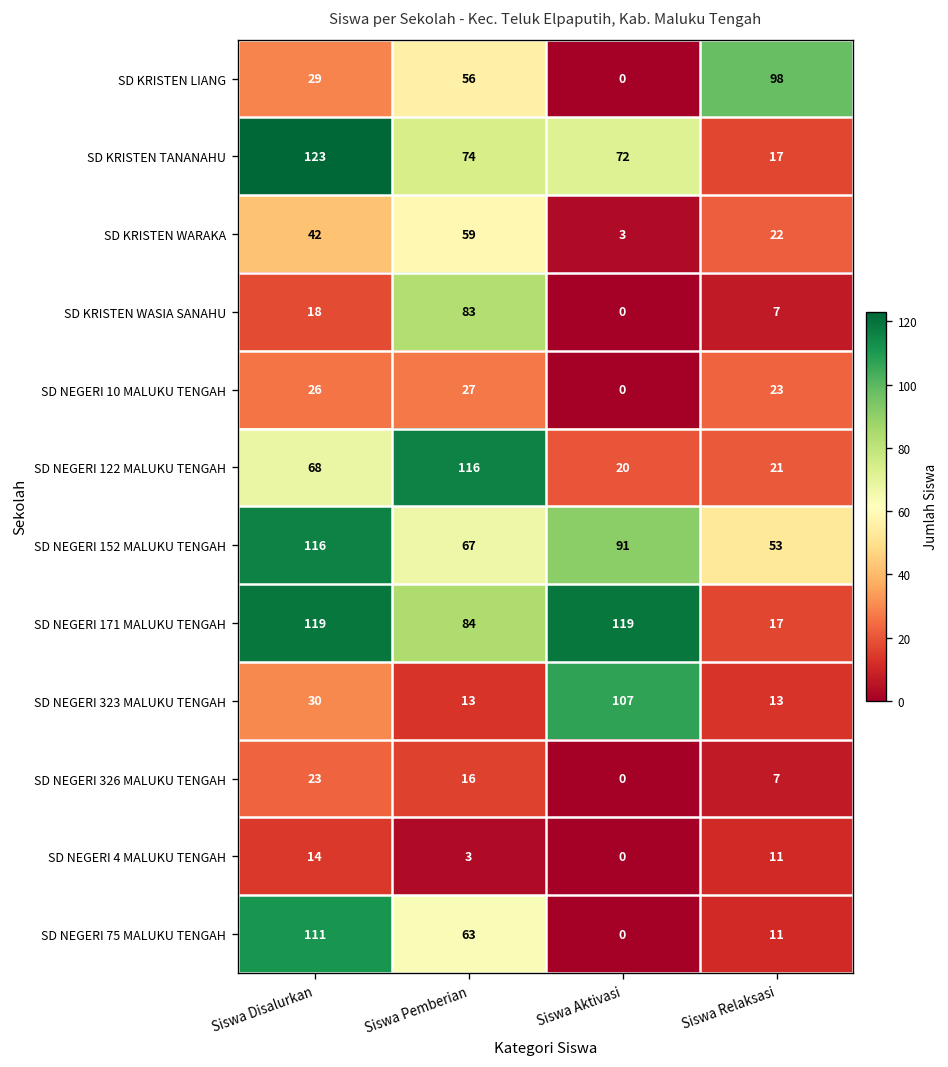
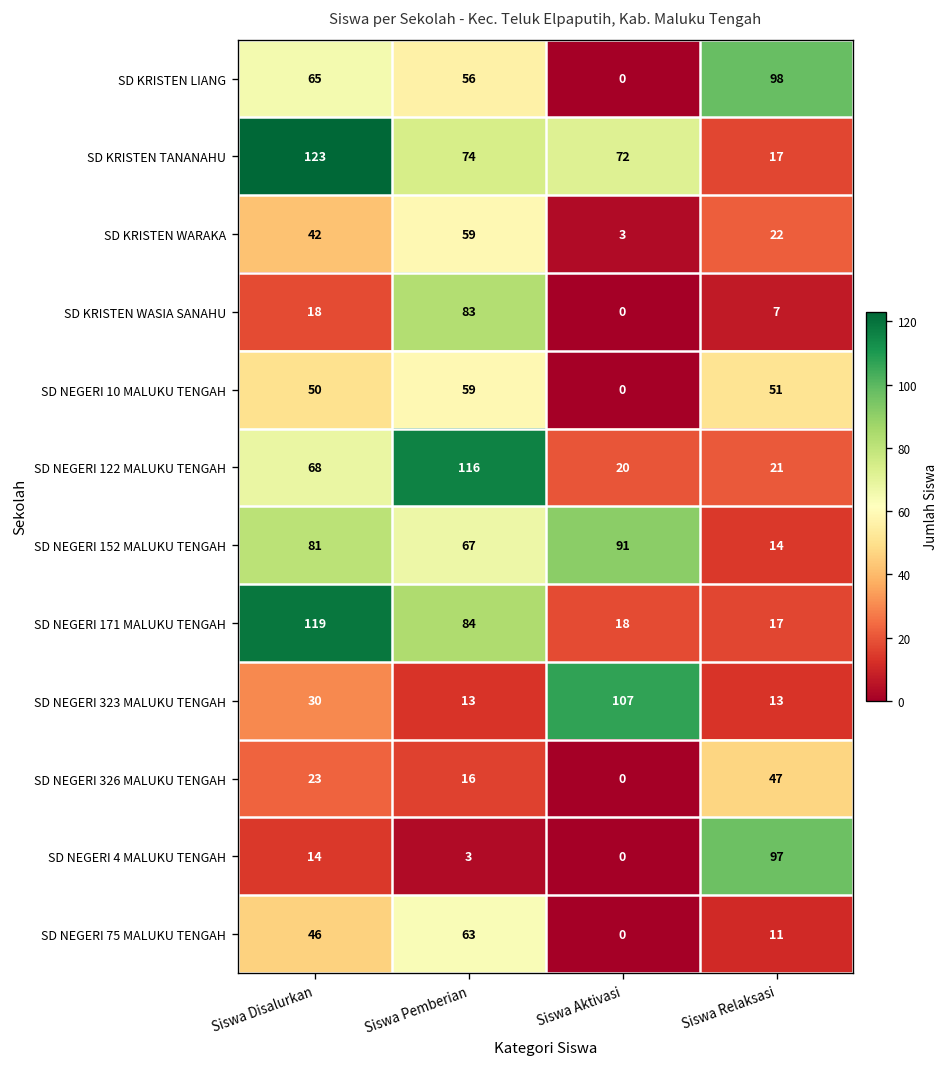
SD KRISTEN LIANG, Siswa Disalurkan: 29 -> 65
SD NEGERI 10 MALUKU TENGAH, Siswa Disalurkan: 26 -> 50
SD NEGERI 10 MALUKU TENGAH, Siswa Pemberian: 27 -> 59
SD NEGERI 10 MALUKU TENGAH, Siswa Relaksasi: 23 -> 51
SD NEGERI 152 MALUKU TENGAH, Siswa Disalurkan: 116 -> 81
SD NEGERI 152 MALUKU TENGAH, Siswa Relaksasi: 53 -> 14
SD NEGERI 171 MALUKU TENGAH, Siswa Aktivasi: 119 -> 18
SD NEGERI 326 MALUKU TENGAH, Siswa Relaksasi: 7 -> 47
SD NEGERI 4 MALUKU TENGAH, Siswa Relaksasi: 11 -> 97
SD NEGERI 75 MALUKU TENGAH, Siswa Disalurkan: 111 -> 46
